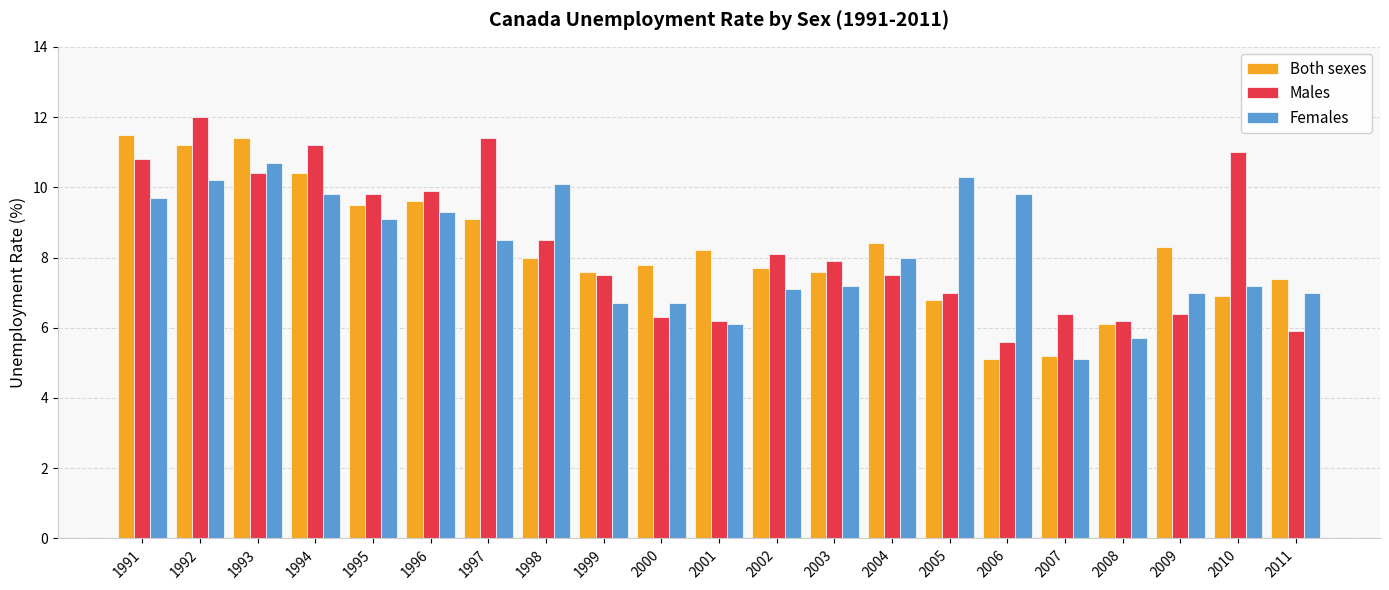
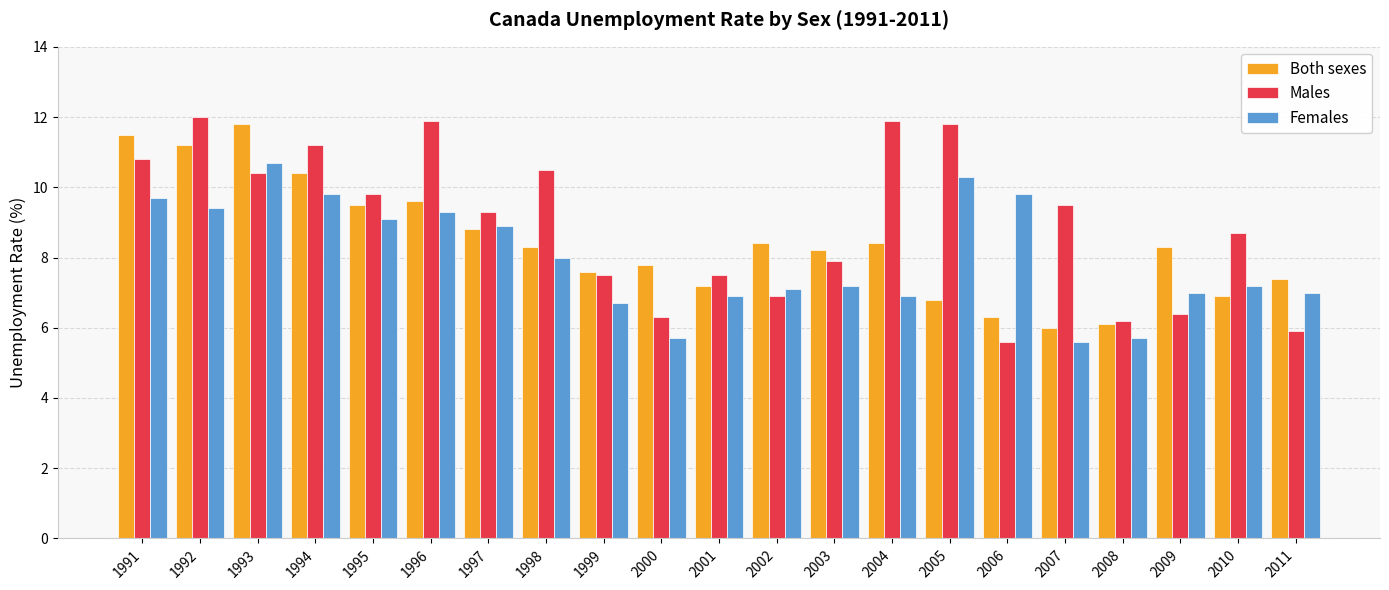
Females, 1992: 10.2 -> 9.4
Both sexes, 1993: 11.4 -> 11.8
Males, 1996: 9.9 -> 11.9
Both sexes, 1997: 9.1 -> 8.8
Males, 1997: 11.4 -> 9.3
Females, 1997: 8.5 -> 8.9
Both sexes, 1998: 8.0 -> 8.3
Males, 1998: 8.5 -> 10.5
Females, 1998: 10.1 -> 8.0
Females, 2000: 6.7 -> 5.7
Both sexes, 2001: 8.2 -> 7.2
Males, 2001: 6.2 -> 7.5
Females, 2001: 6.1 -> 6.9
Both sexes, 2002: 7.7 -> 8.4
Males, 2002: 8.1 -> 6.9
Both sexes, 2003: 7.6 -> 8.2
Males, 2004: 7.5 -> 11.9
Females, 2004: 8.0 -> 6.9
Males, 2005: 7.0 -> 11.8
Both sexes, 2006: 5.1 -> 6.3
Both sexes, 2007: 5.2 -> 6.0
Males, 2007: 6.4 -> 9.5
Females, 2007: 5.1 -> 5.6
Males, 2010: 11.0 -> 8.7
